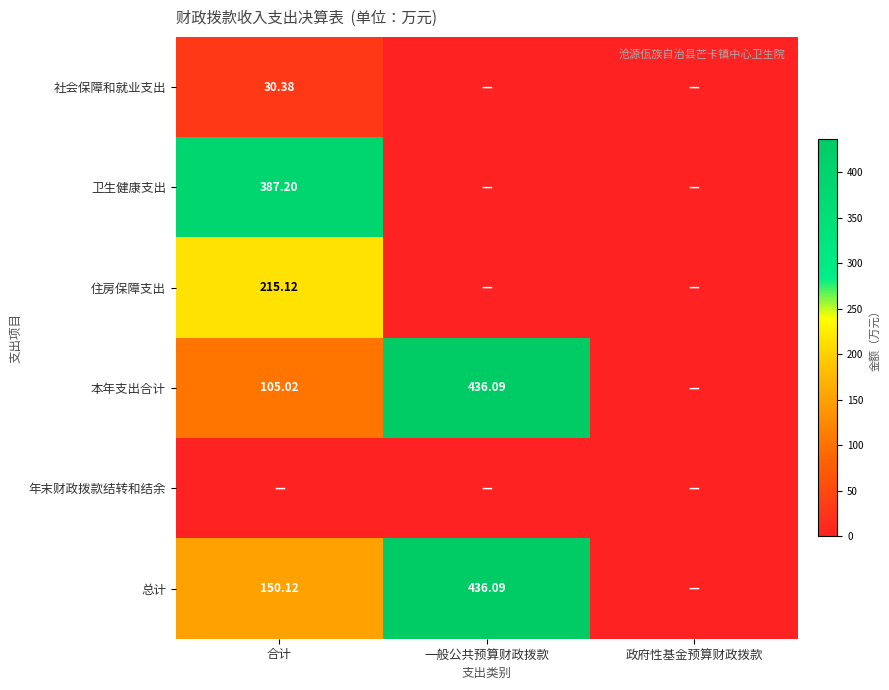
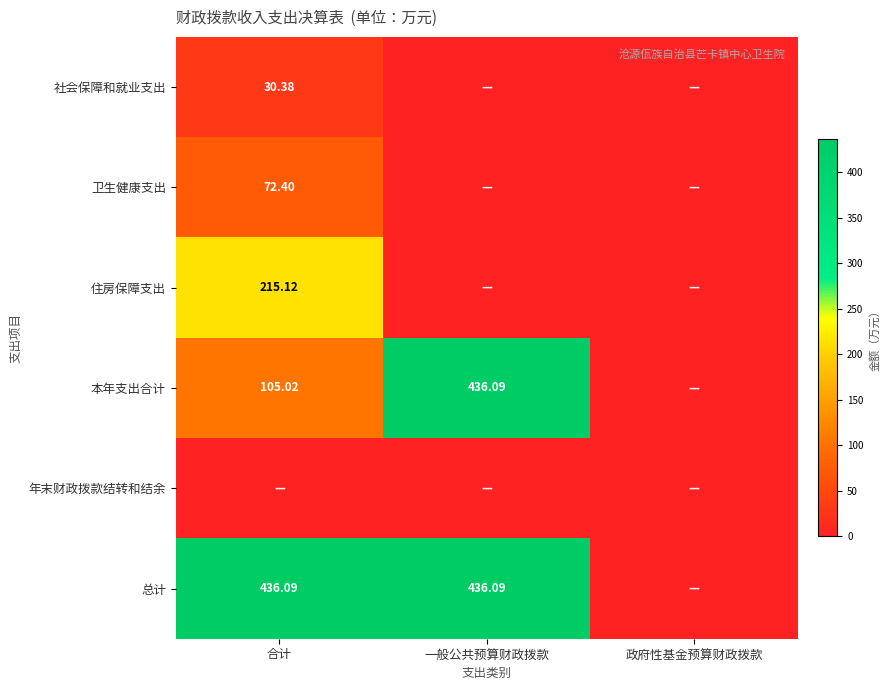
卫生健康支出, 合计: 387.20 -> 72.40
总计, 合计: 150.12 -> 436.09
